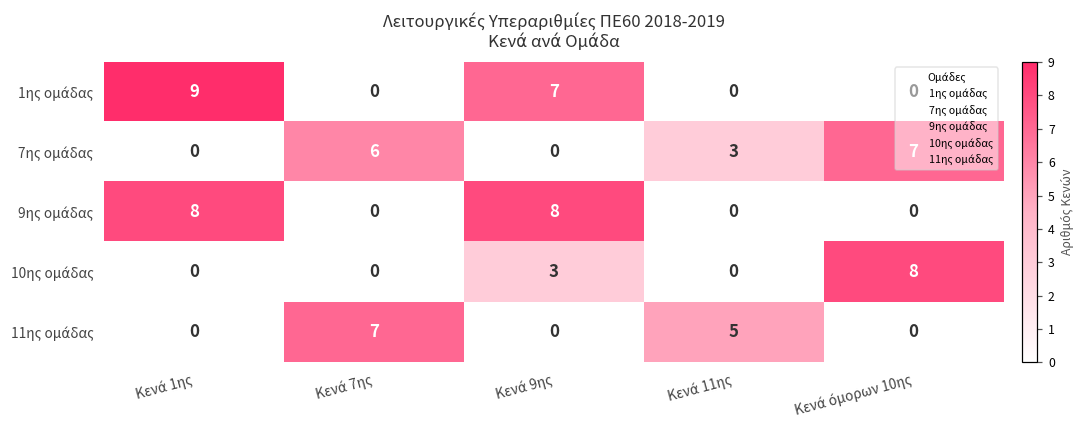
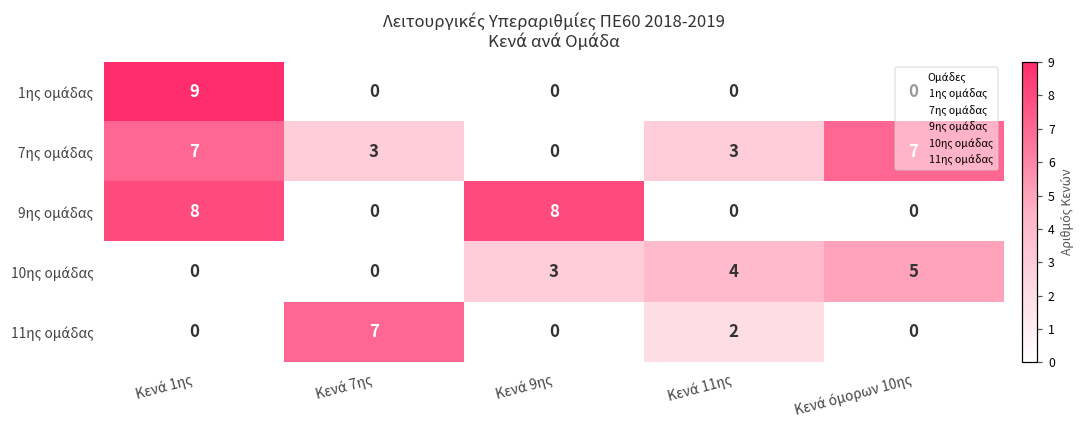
1ης ομάδας, Κενά 9ης: 7 -> 0
7ης ομάδας, Κενά 1ης: 0 -> 7
7ης ομάδας, Κενά 7ης: 6 -> 3
10ης ομάδας, Κενά 11ης: 0 -> 4
10ης ομάδας, Κενά όμορων 10ης: 8 -> 5
11ης ομάδας, Κενά 11ης: 5 -> 2
